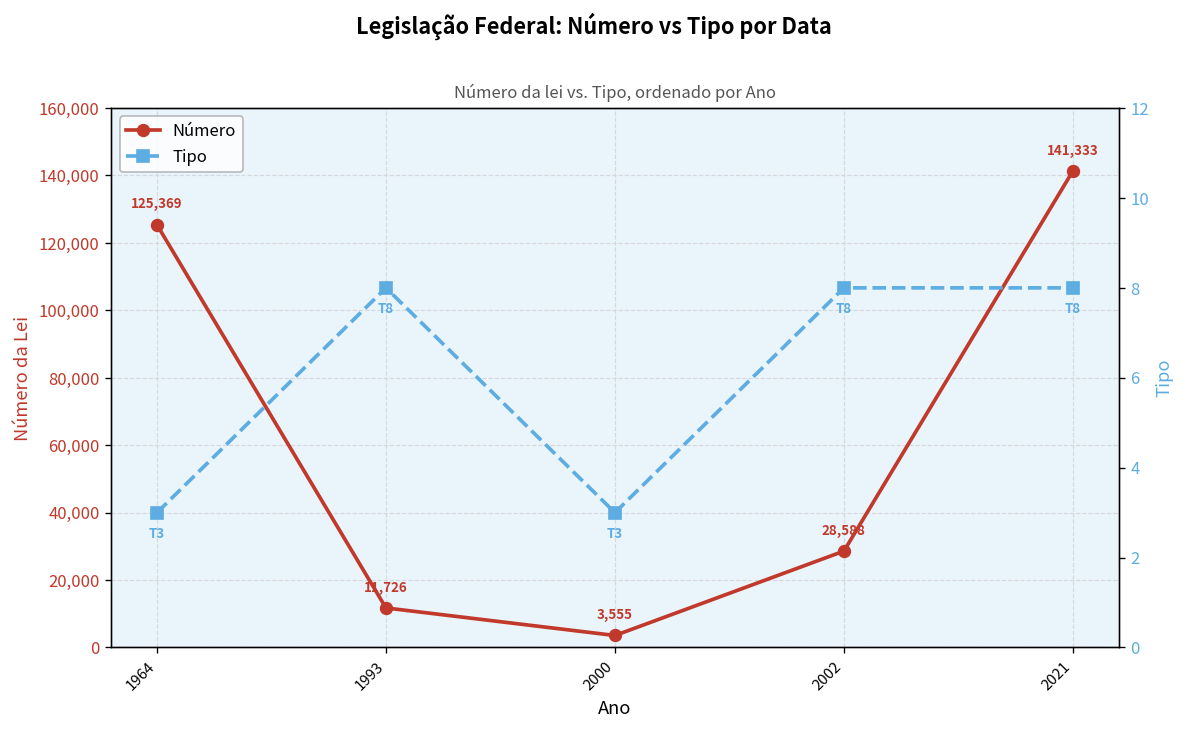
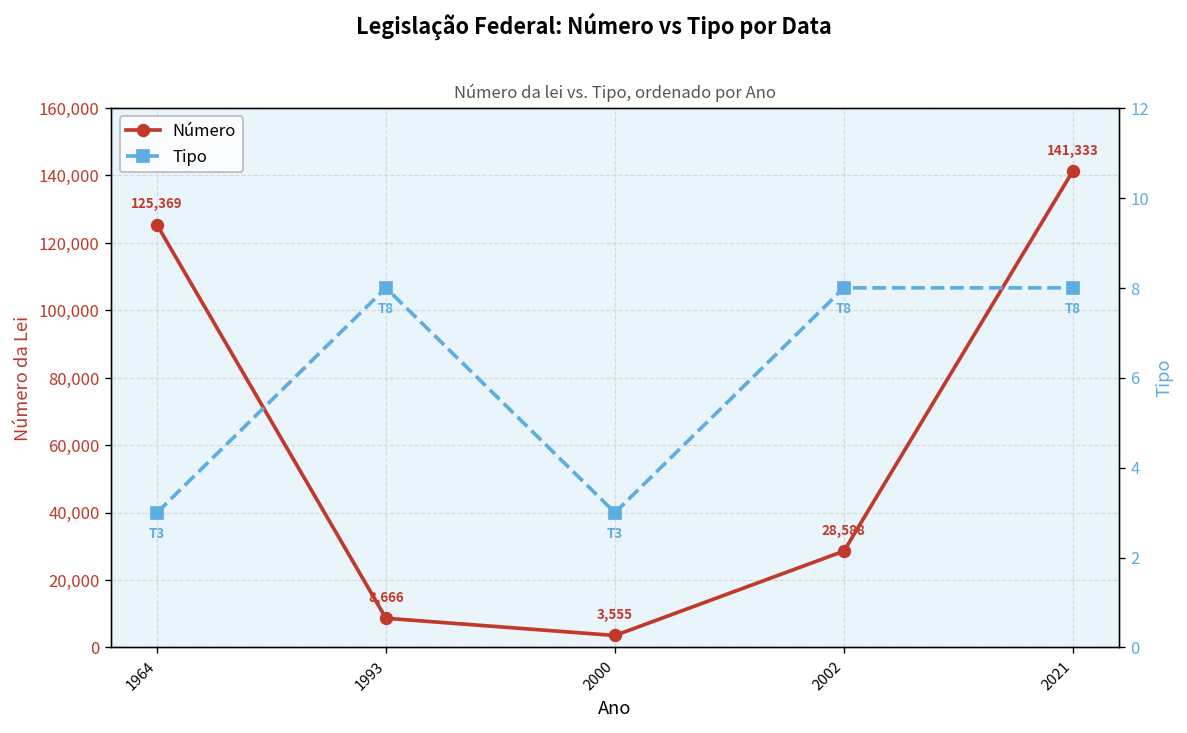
Número, 1993: 11,726 -> 8,666
